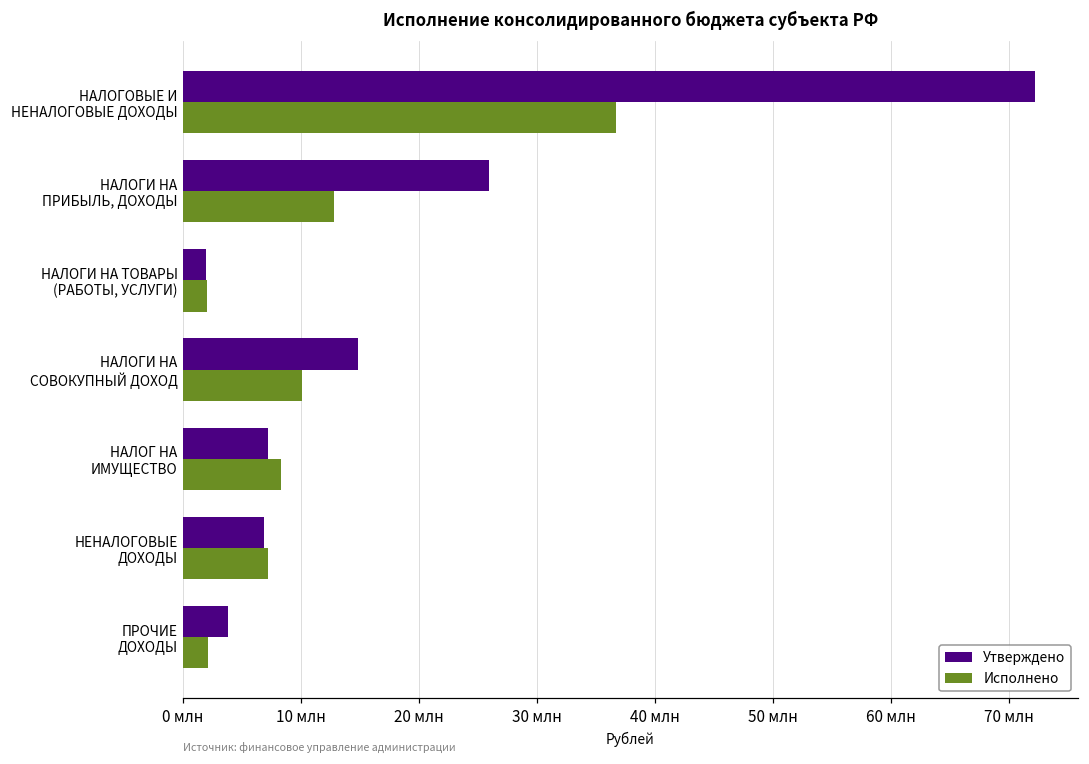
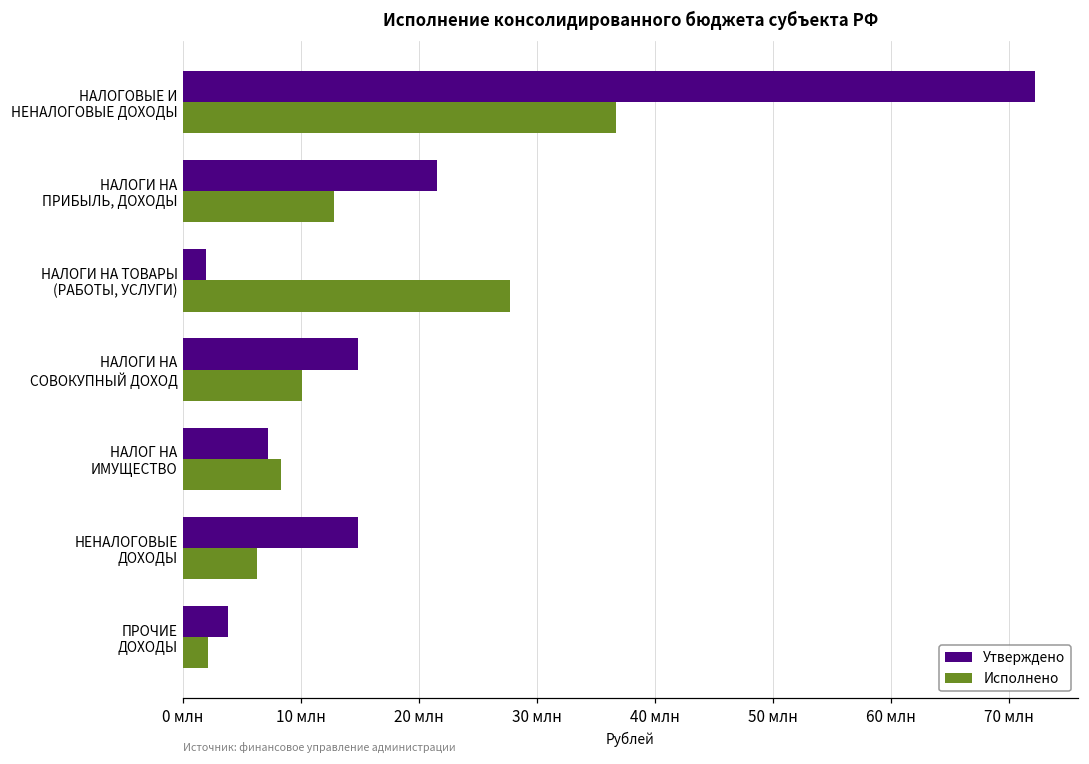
Утверждено, НАЛОГИ НА ПРИБЫЛЬ, ДОХОДЫ: 26.0 млн -> 21.5 млн
Исполнено, НАЛОГИ НА ТОВАРЫ (РАБОТЫ, УСЛУГИ): 2.1 млн -> 27.7 млн
Утверждено, НЕНАЛОГОВЫЕ ДОХОДЫ: 6.8 млн -> 14.8 млн
Исполнено, НЕНАЛОГОВЫЕ ДОХОДЫ: 7.2 млн -> 6.3 млн
